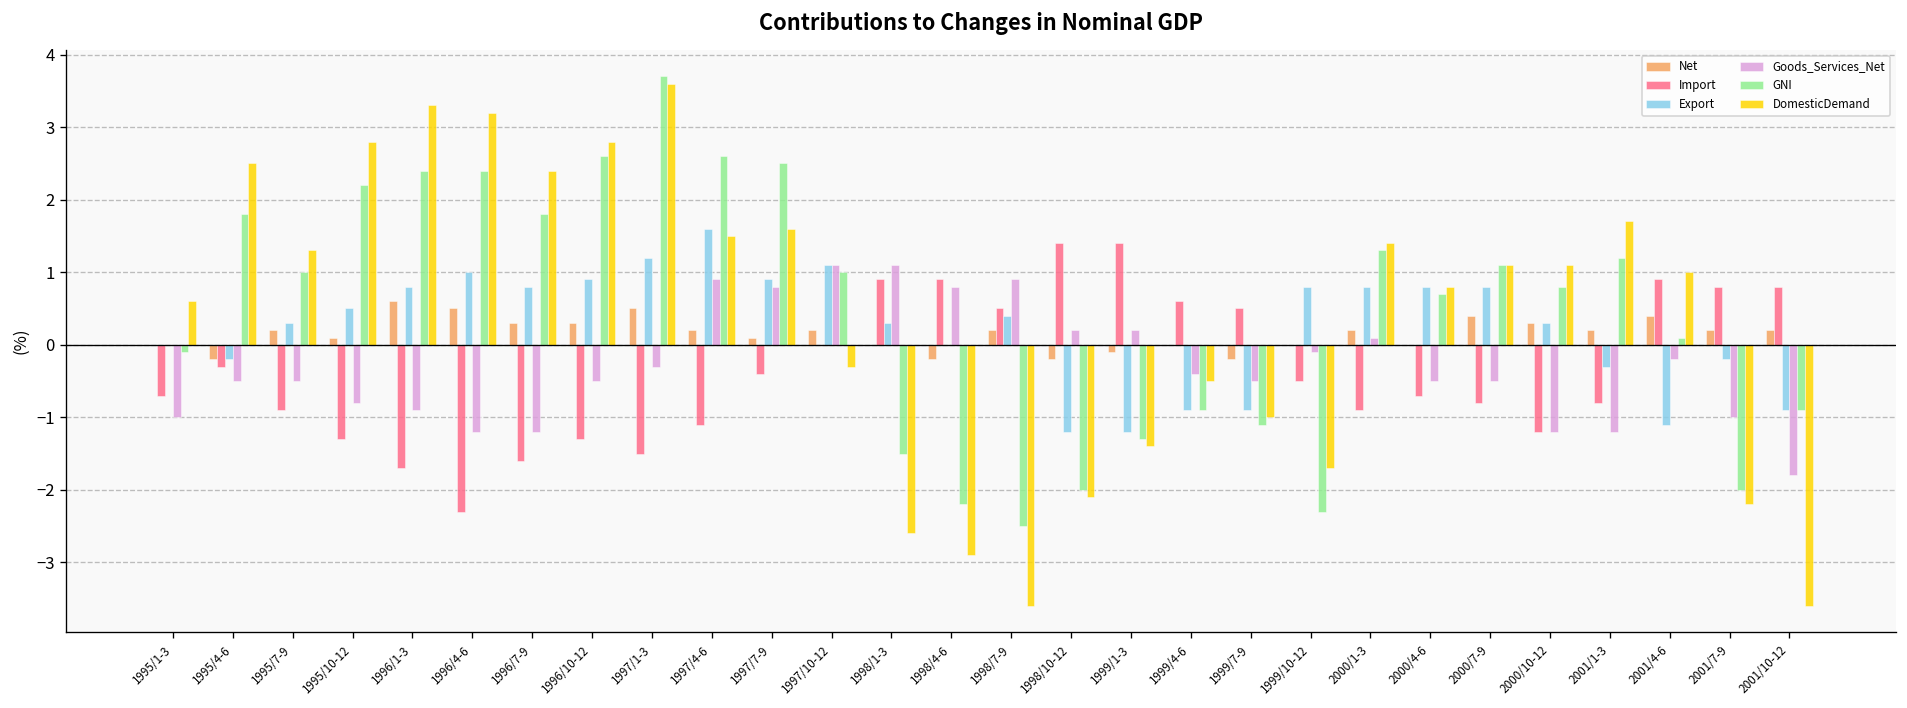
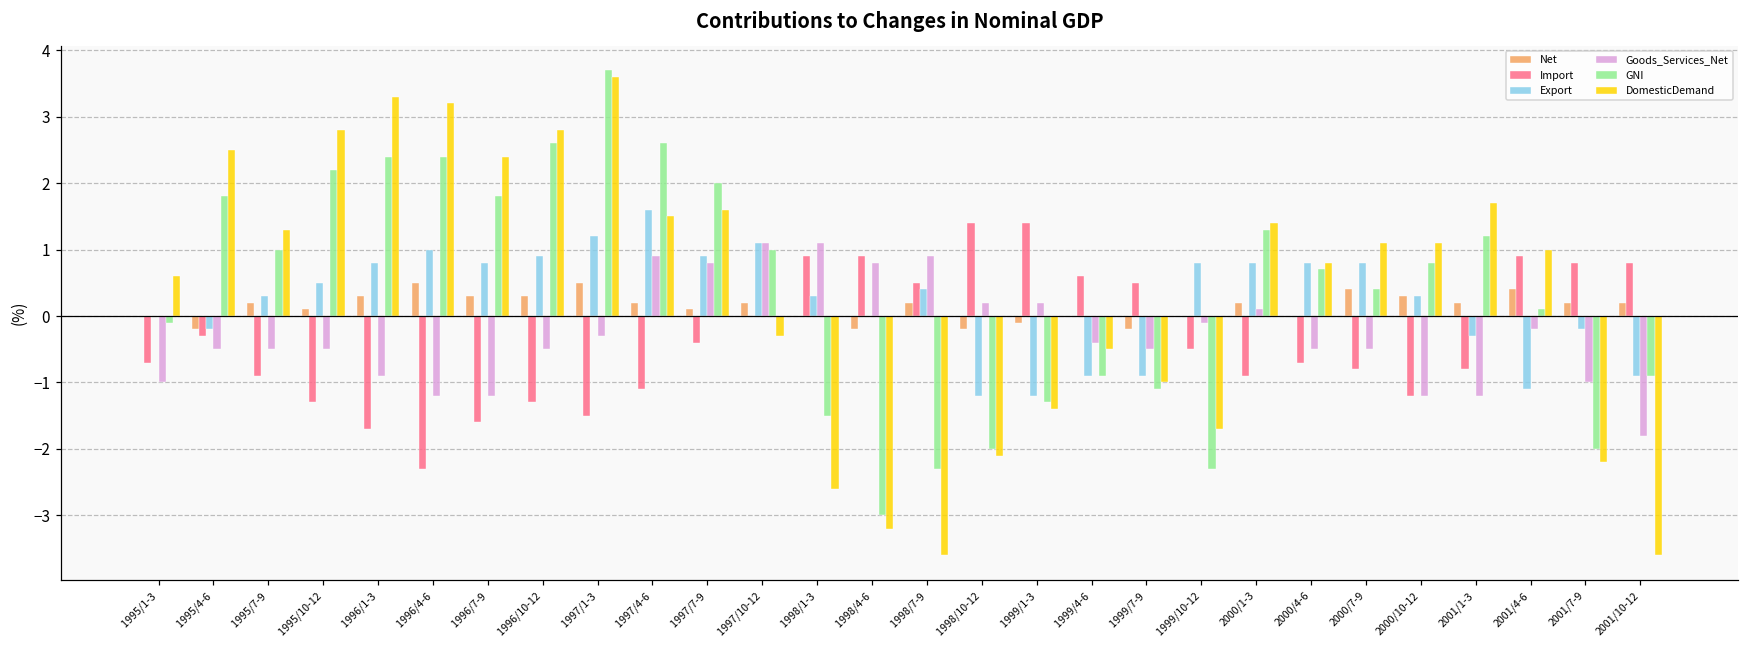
Goods_Services_Net, 1995/10-12: -0.8 -> -0.5
Net, 1996/1-3: 0.6 -> 0.3
GNI, 1997/7-9: 2.5 -> 2.0
GNI, 1998/4-6: -2.2 -> -3.0
DomesticDemand, 1998/4-6: -2.9 -> -3.2
GNI, 1998/7-9: -2.5 -> -2.3
GNI, 2000/7-9: 1.1 -> 0.4
